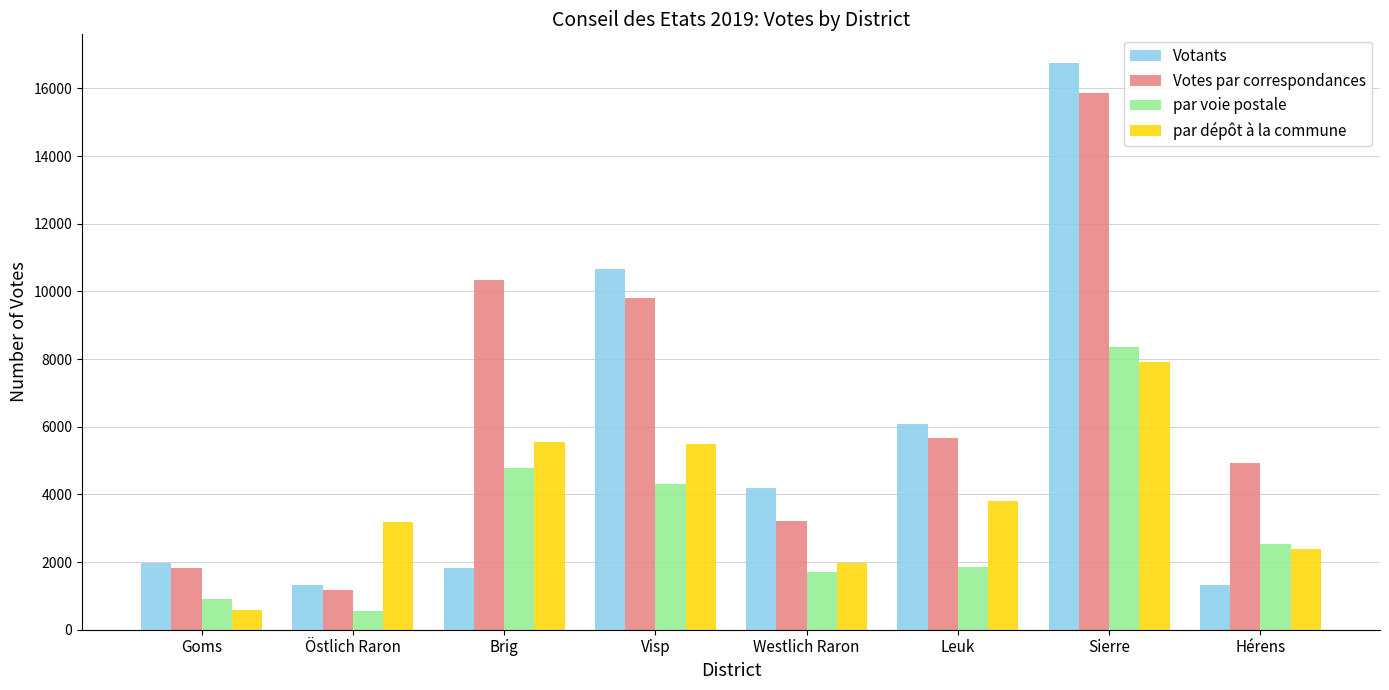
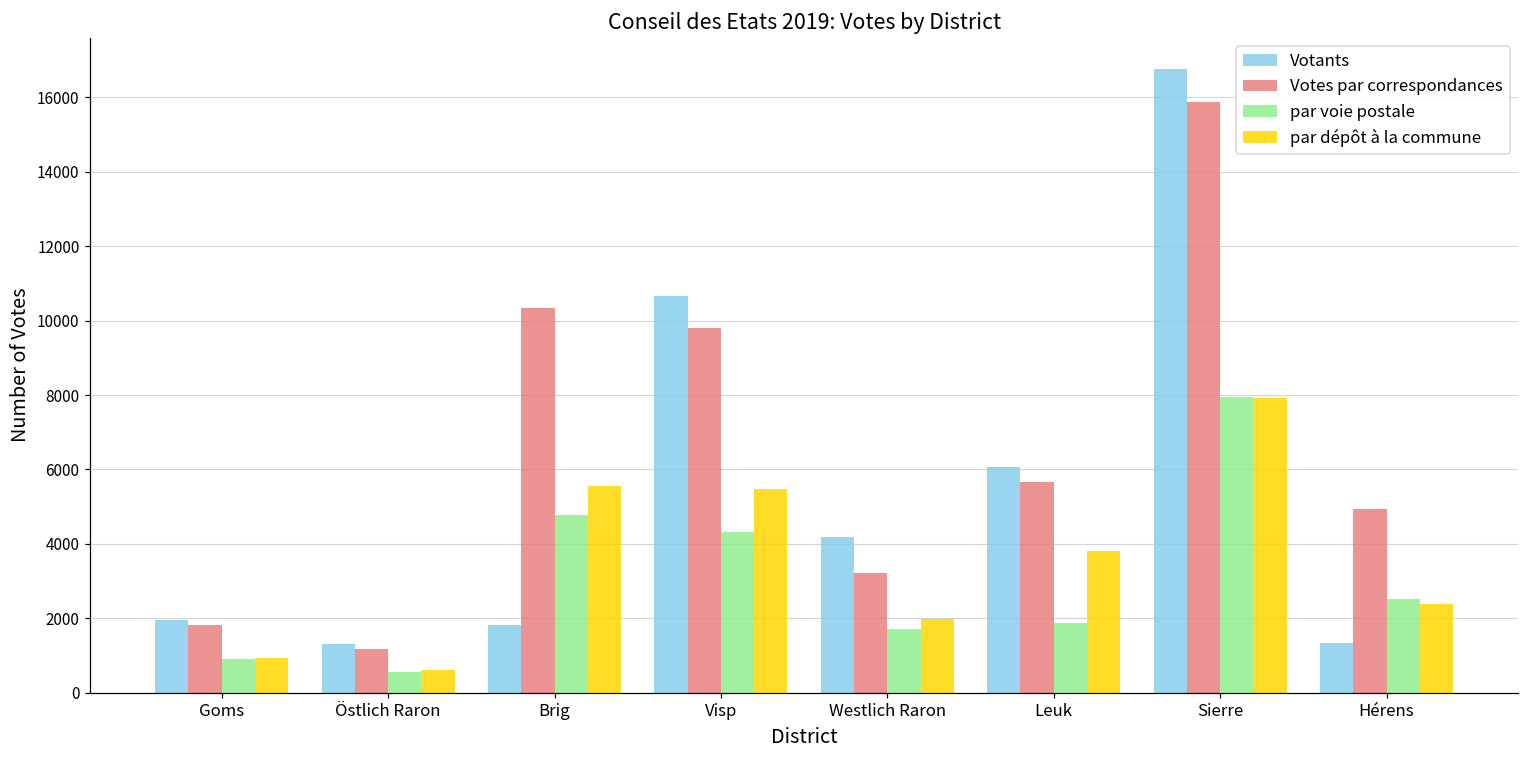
par dépôt à la commune, Goms: 600 -> 900
par dépôt à la commune, Östlich Raron: 3200 -> 600
par voie postale, Sierre: 8400 -> 8000
